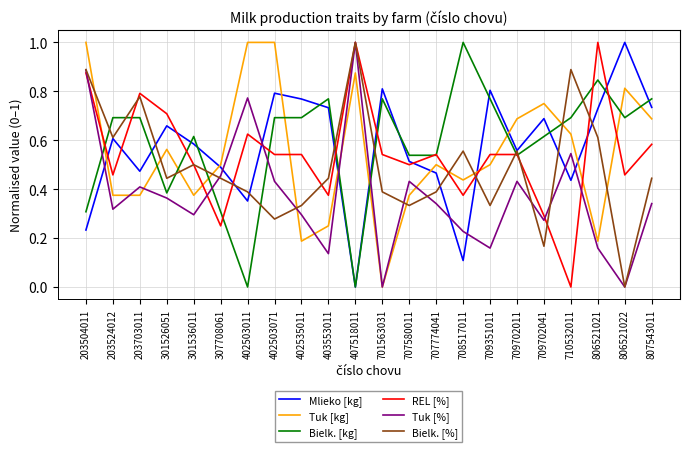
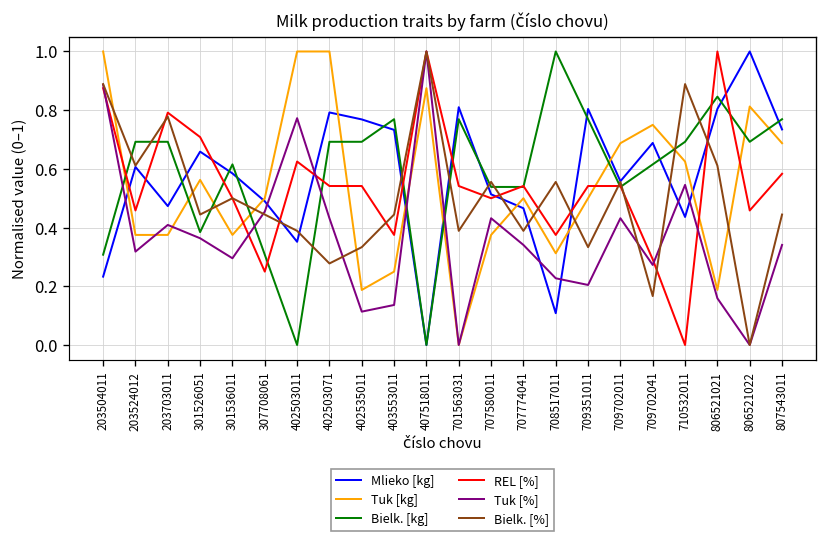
Tuk [%], 402535011: 0.30 -> 0.11
Bielk. [%], 707580011: 0.33 -> 0.56
Tuk [kg], 708517011: 0.44 -> 0.31
Tuk [%], 709351011: 0.16 -> 0.20
Mlieko [kg], 806521021: 0.73 -> 0.80
